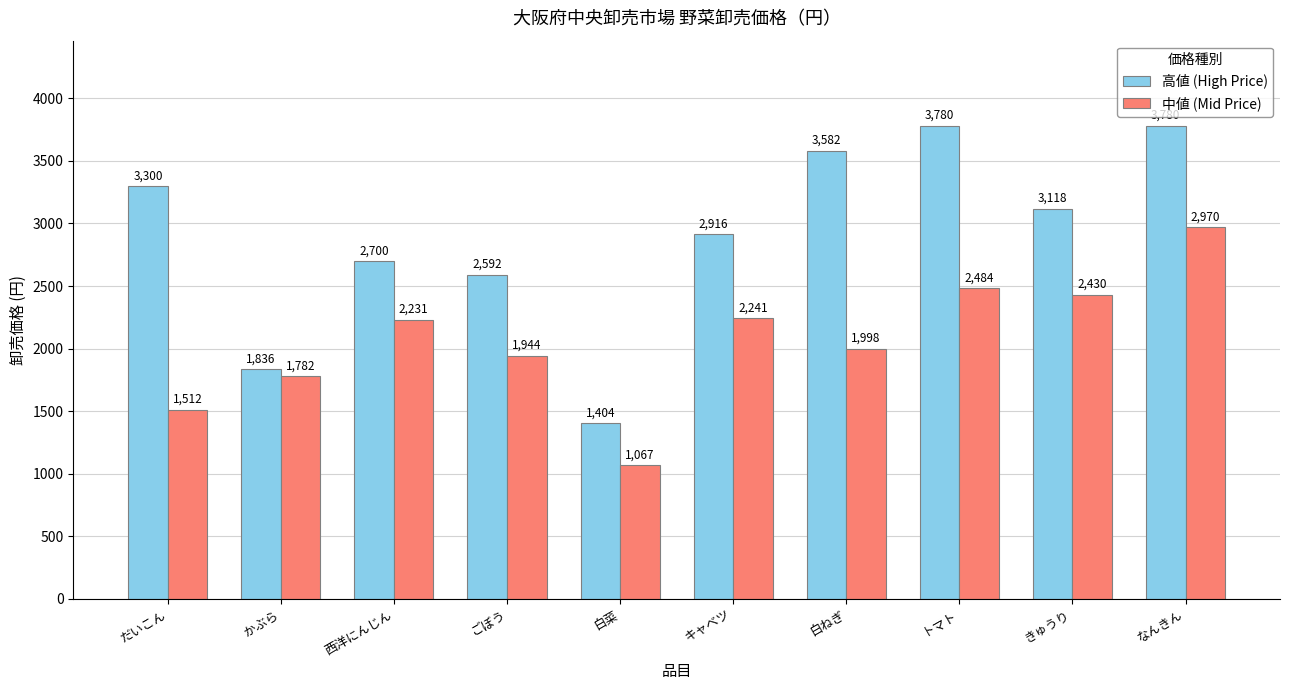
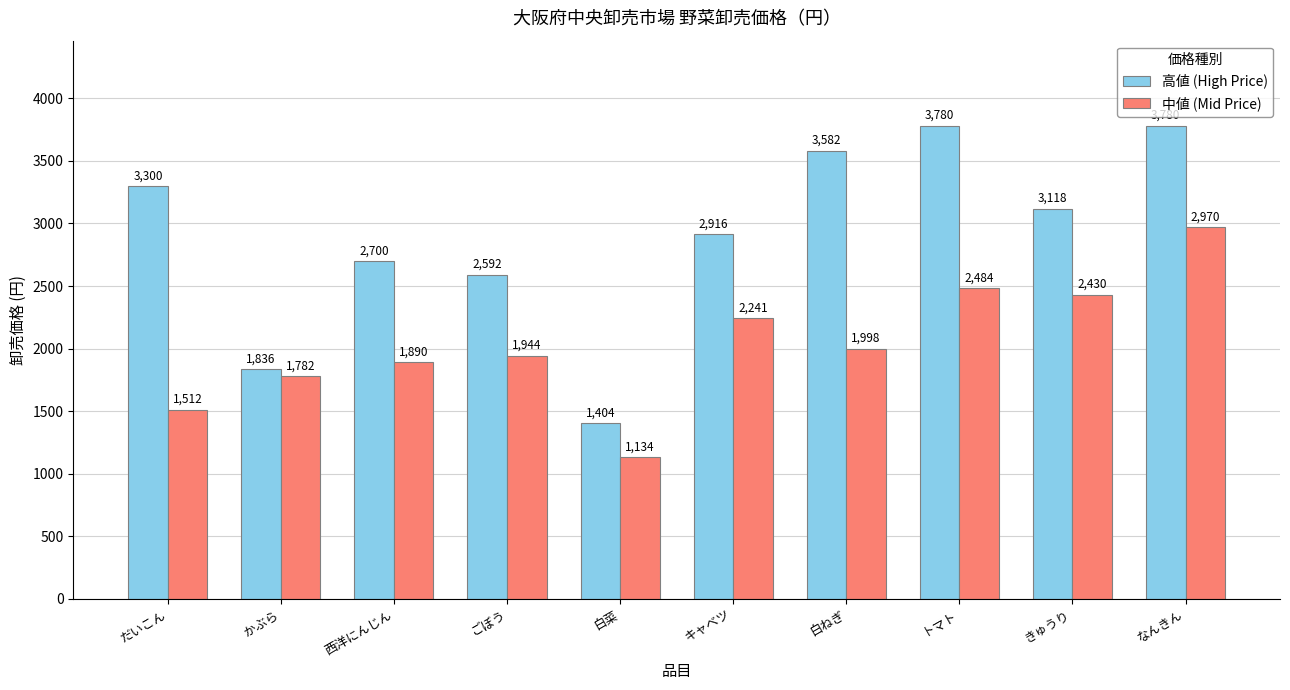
中値 (Mid Price), 西洋にんじん: 2,231 -> 1,890
中値 (Mid Price), 白菜: 1,067 -> 1,134
